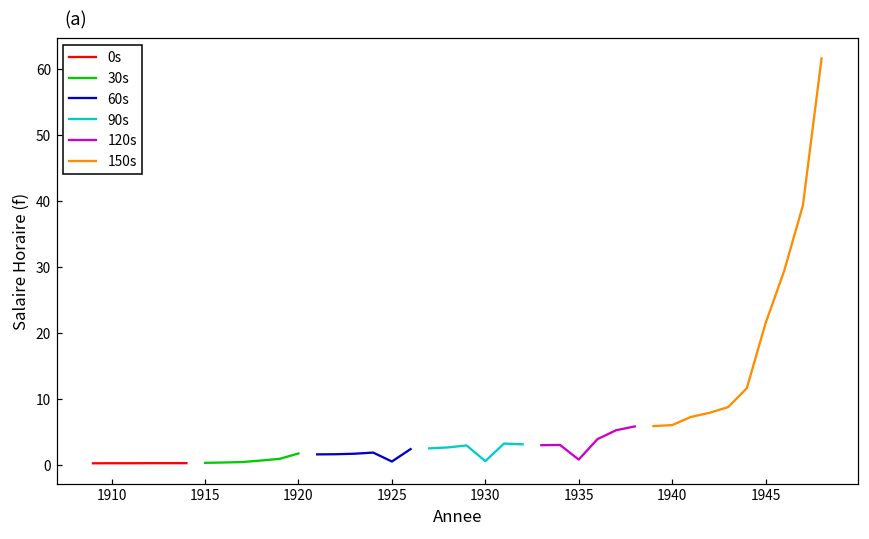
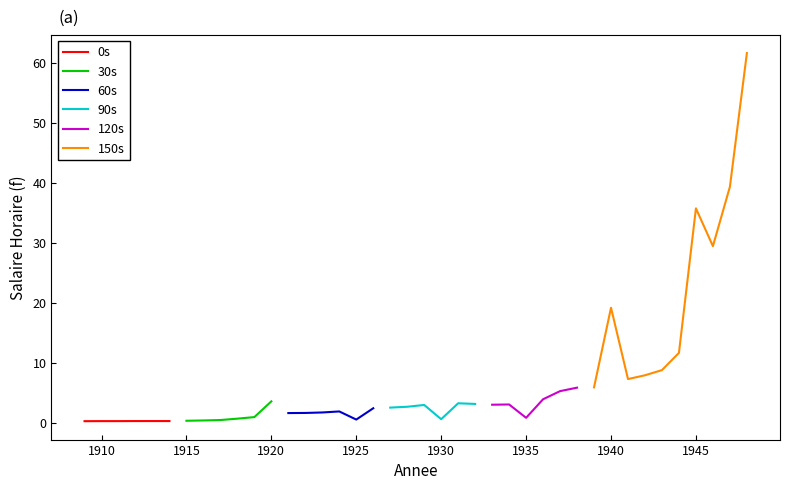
30s, 1920: 2 -> 4
150s, 1940: 6 -> 19
150s, 1945: 21 -> 36
